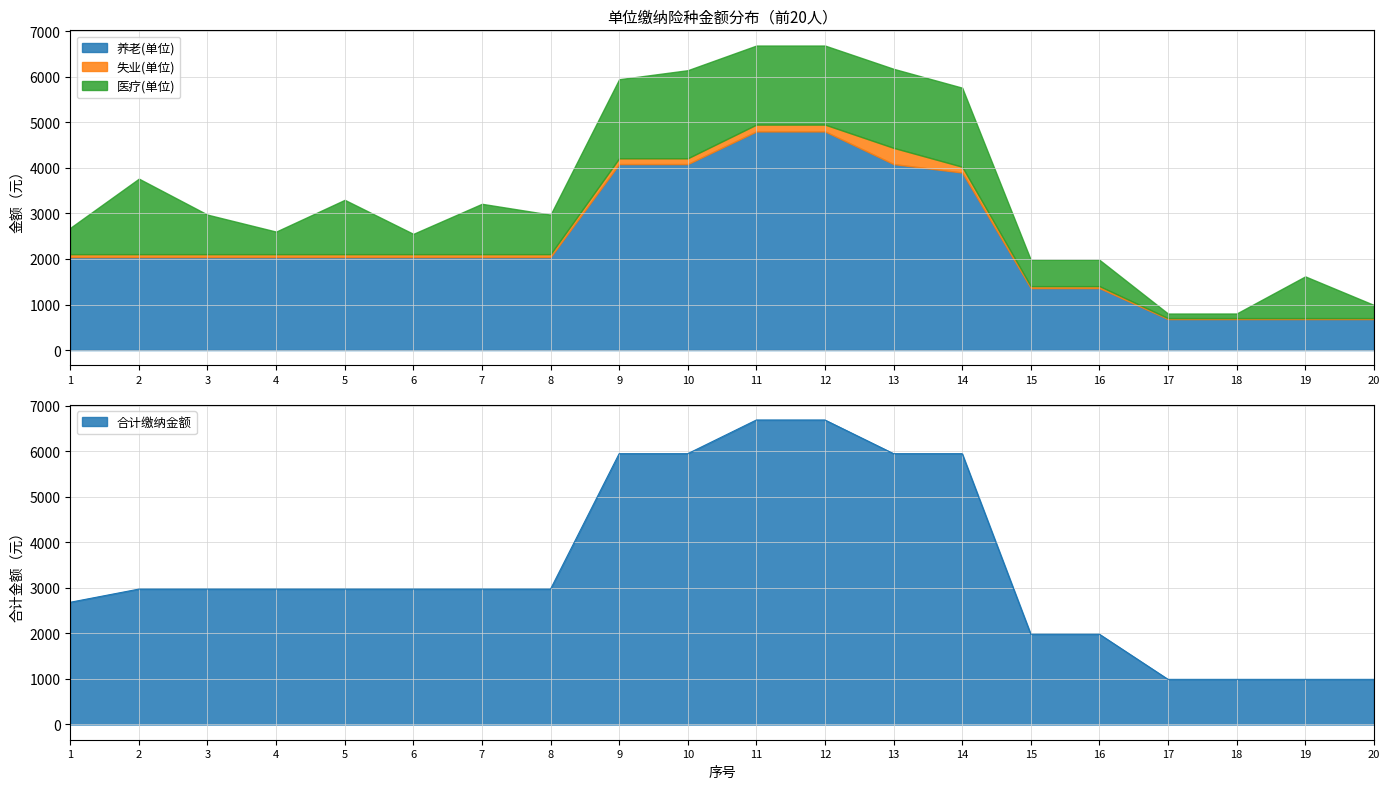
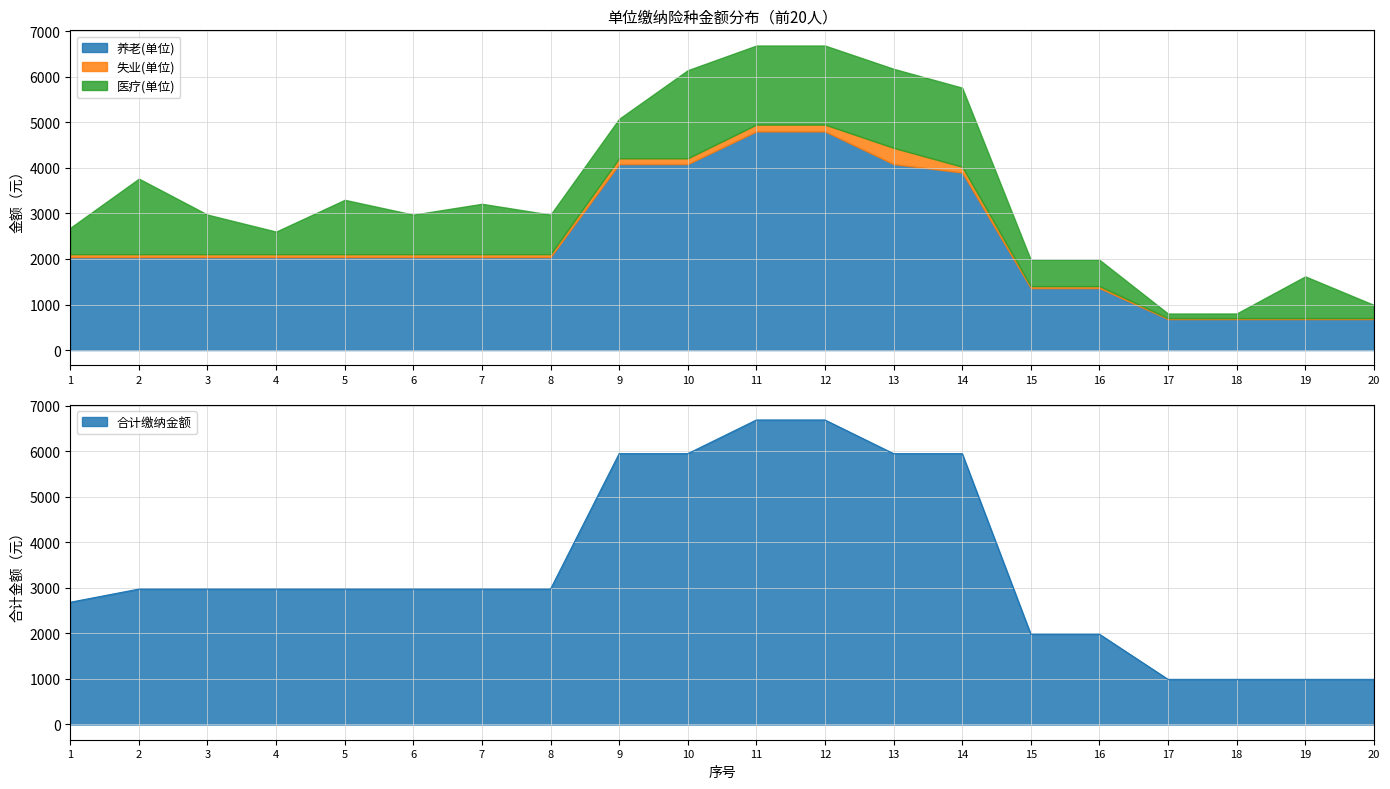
单位缴纳险种金额分布（前20人）, 医疗(单位), 6: 400 -> 900
单位缴纳险种金额分布（前20人）, 医疗(单位), 9: 1700 -> 900
